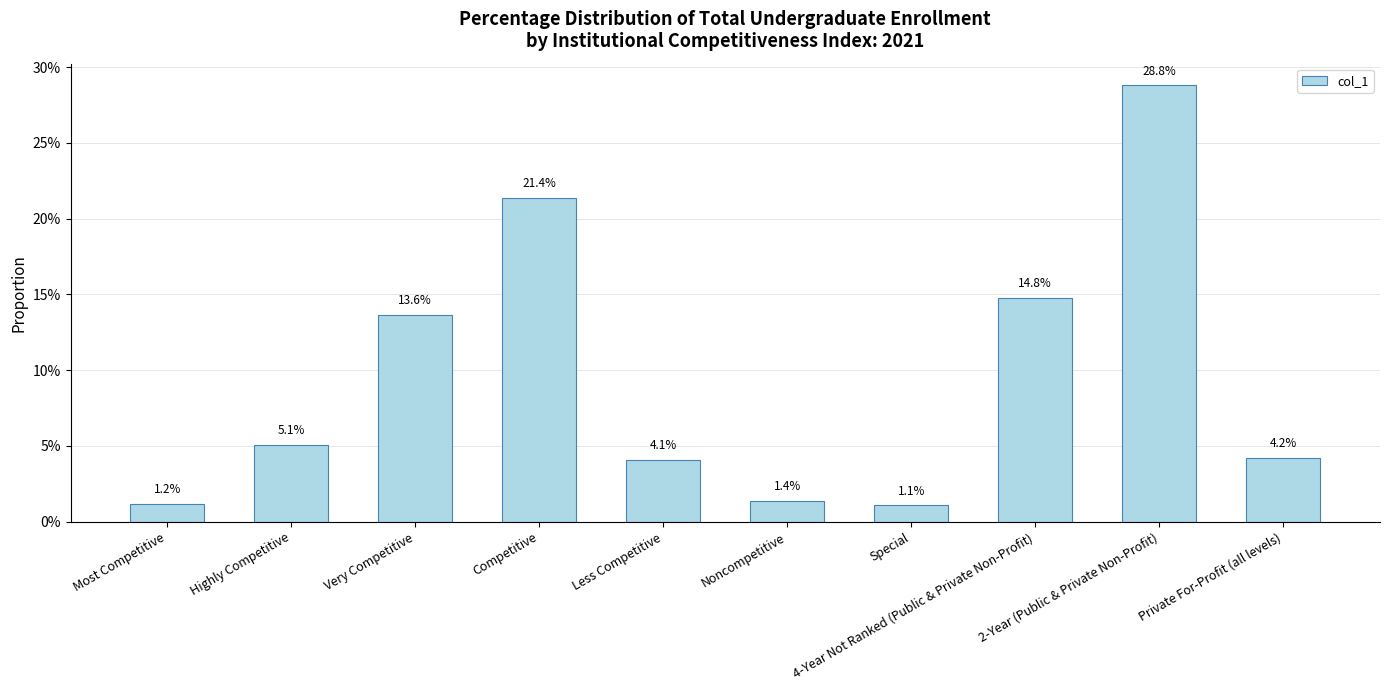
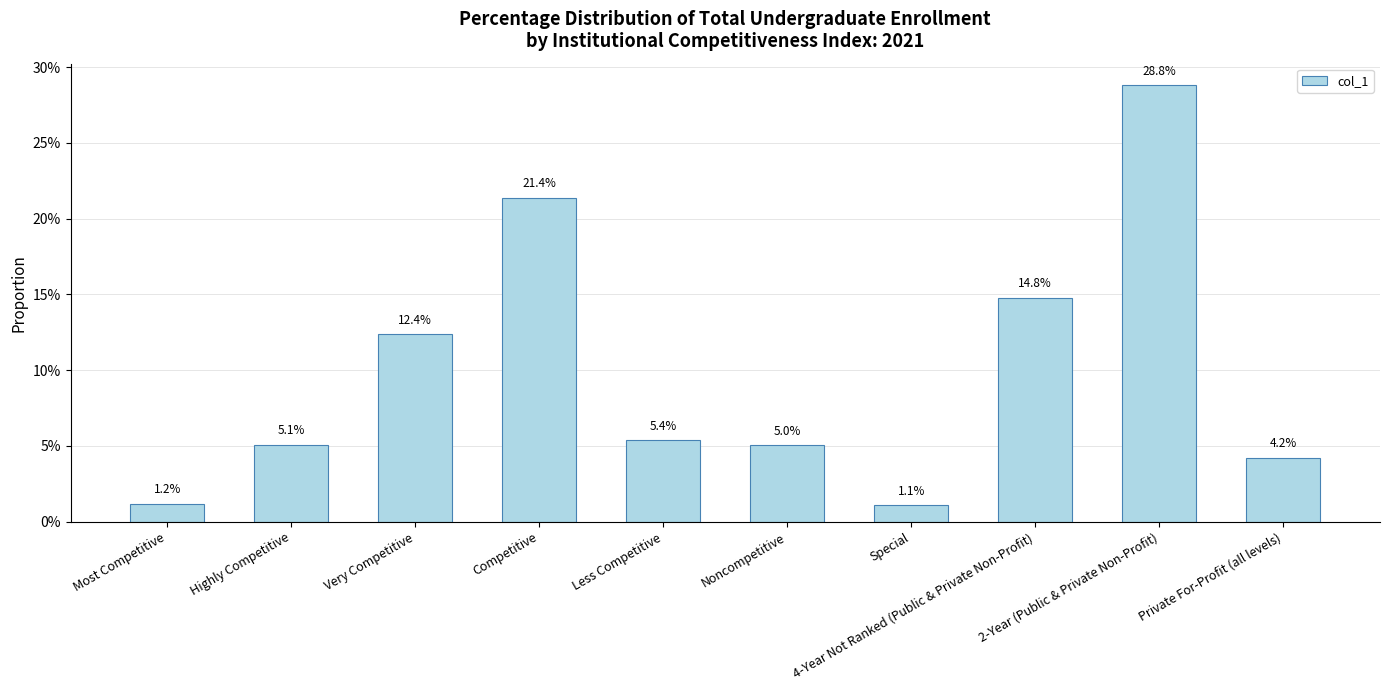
Very Competitive: 13.6% -> 12.4%
Less Competitive: 4.1% -> 5.4%
Noncompetitive: 1.4% -> 5.0%
